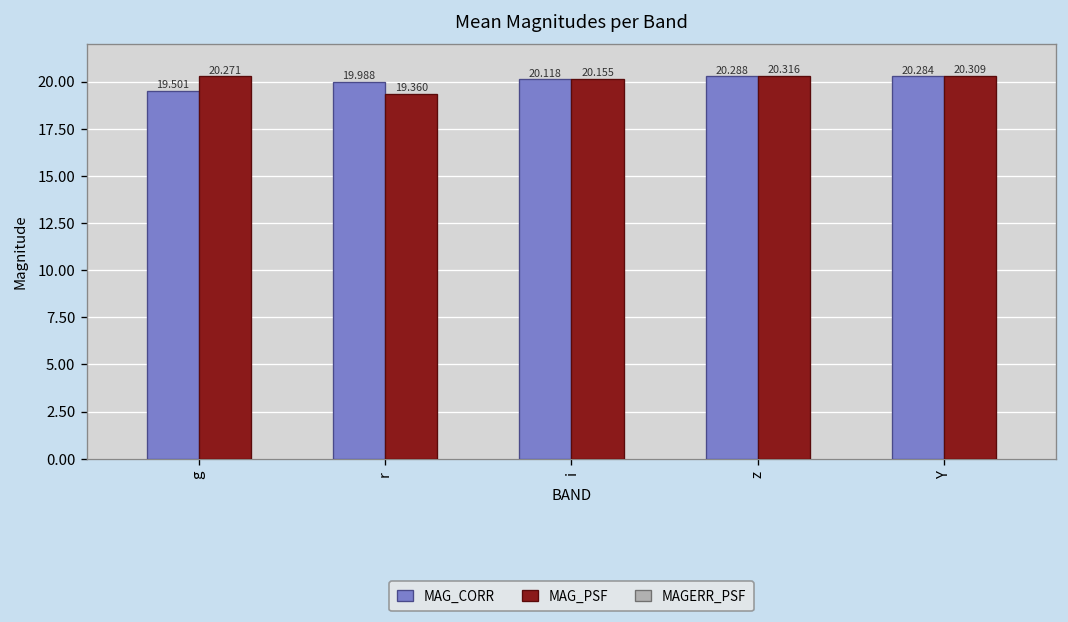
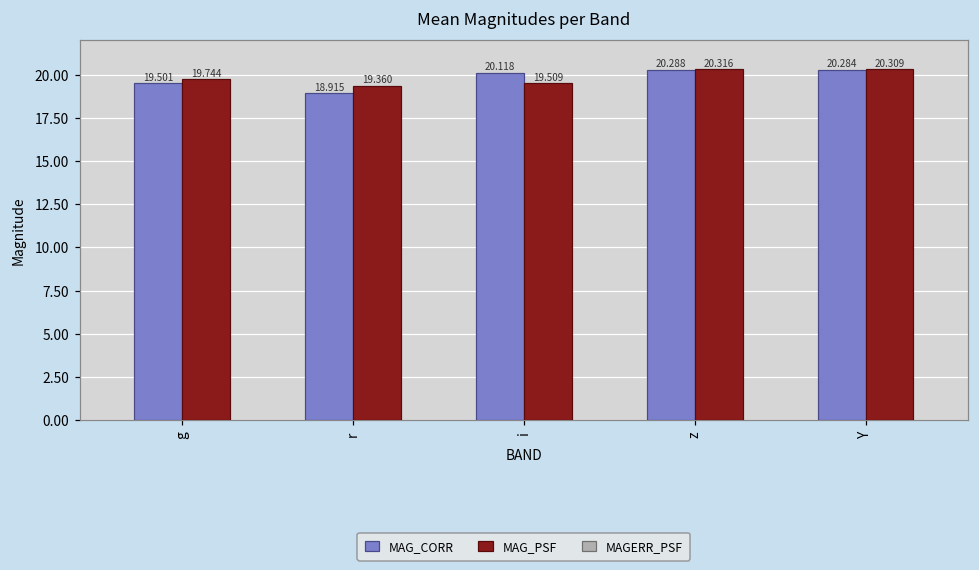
MAG_PSF, g: 20.271 -> 19.744
MAG_CORR, r: 19.988 -> 18.915
MAG_PSF, i: 20.155 -> 19.509
